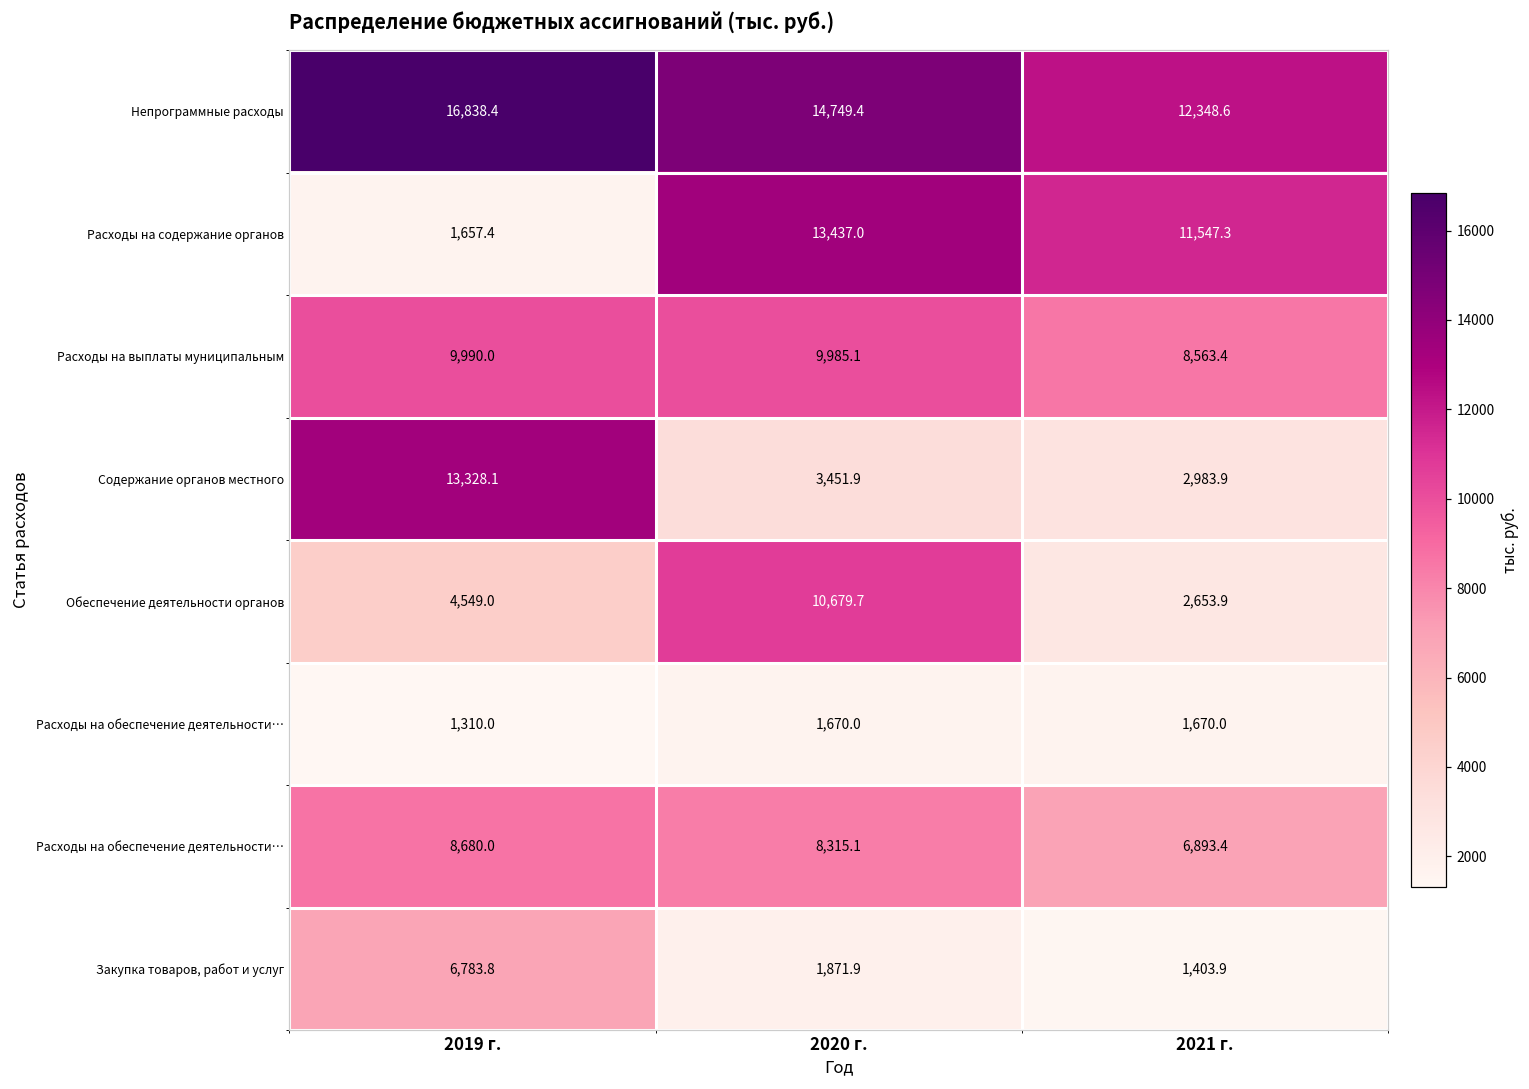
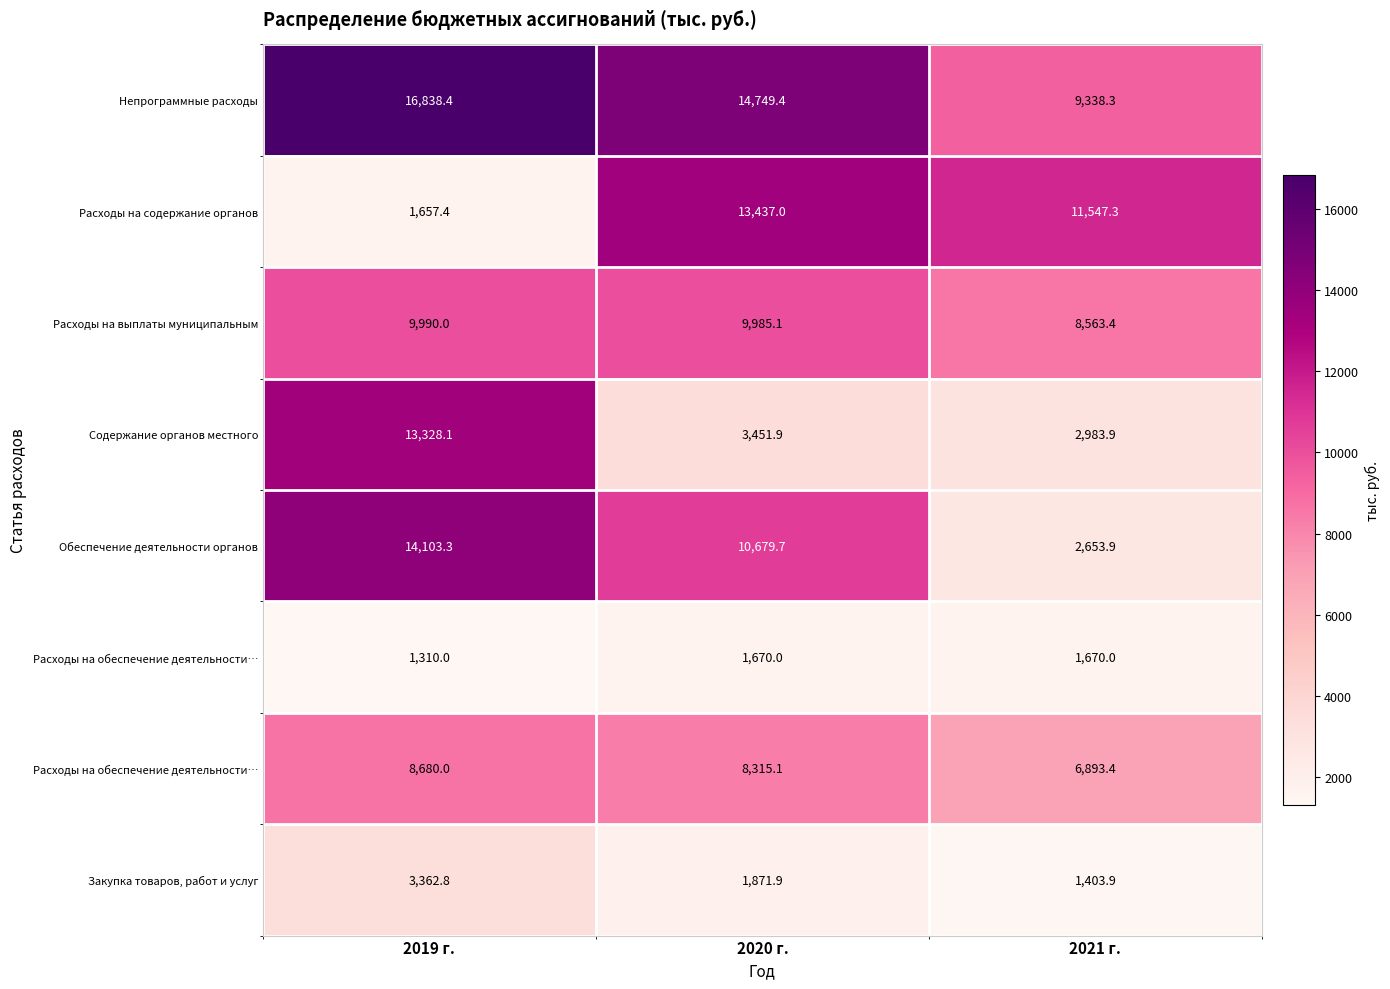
Непрограммные расходы, 2021 г.: 12,348.6 -> 9,338.3
Обеспечение деятельности органов, 2019 г.: 4,549.0 -> 14,103.3
Закупка товаров, работ и услуг, 2019 г.: 6,783.8 -> 3,362.8
